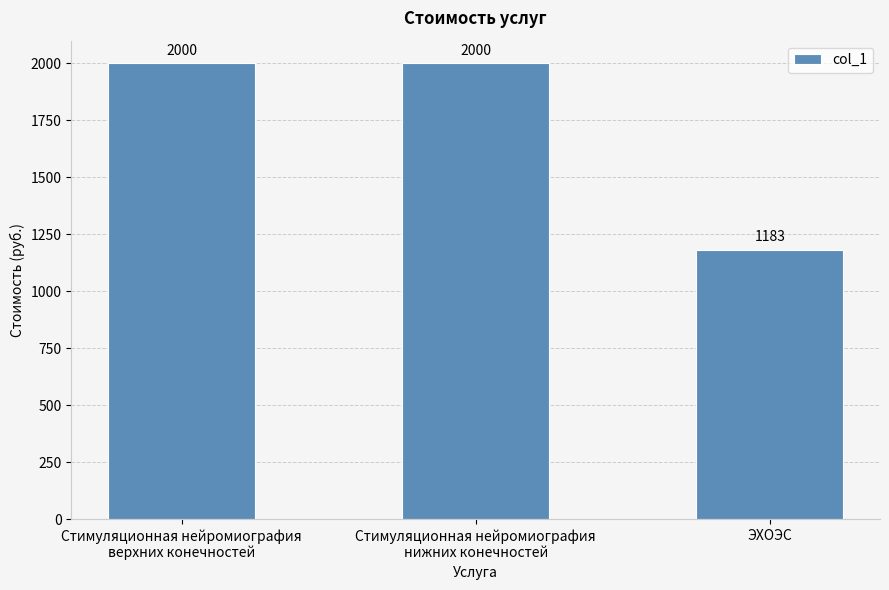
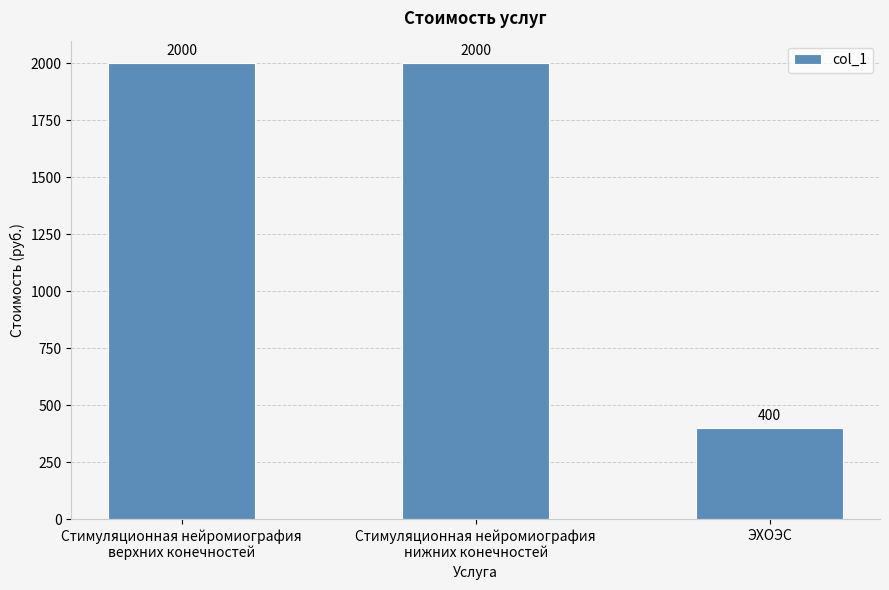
ЭХОЭС: 1183 -> 400
